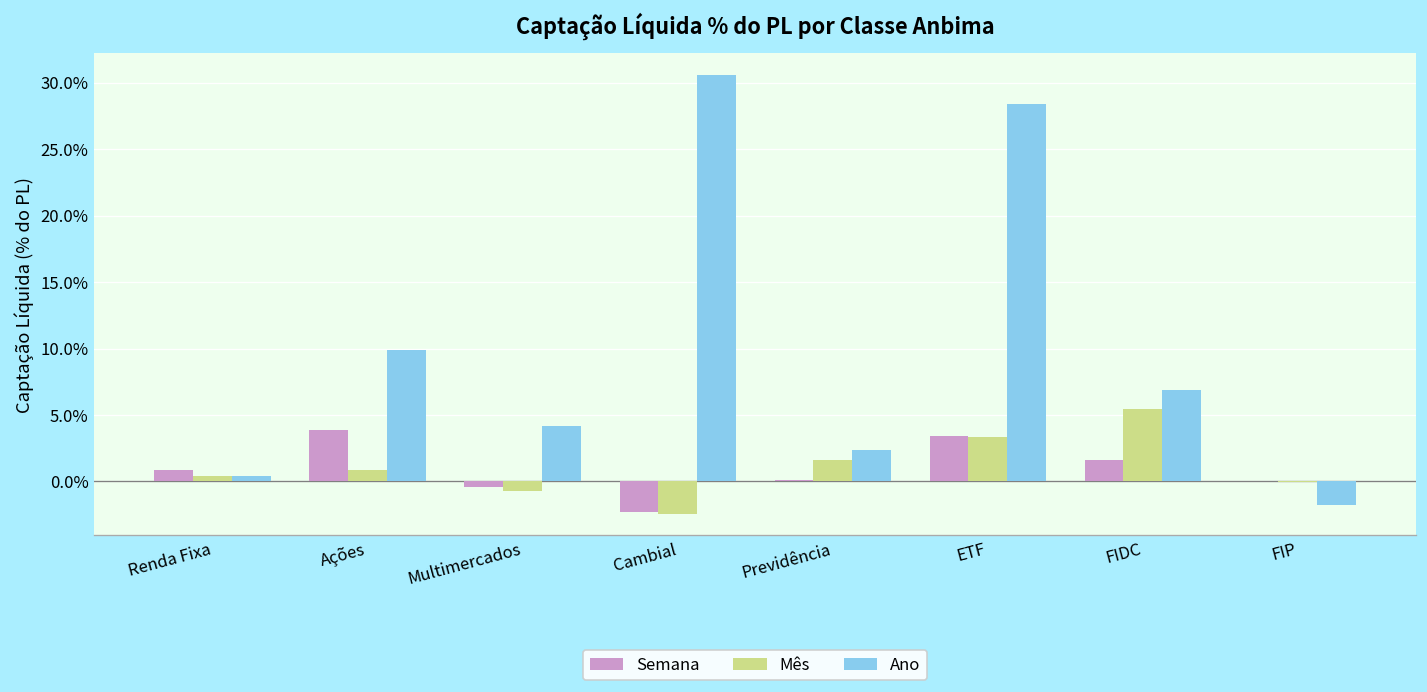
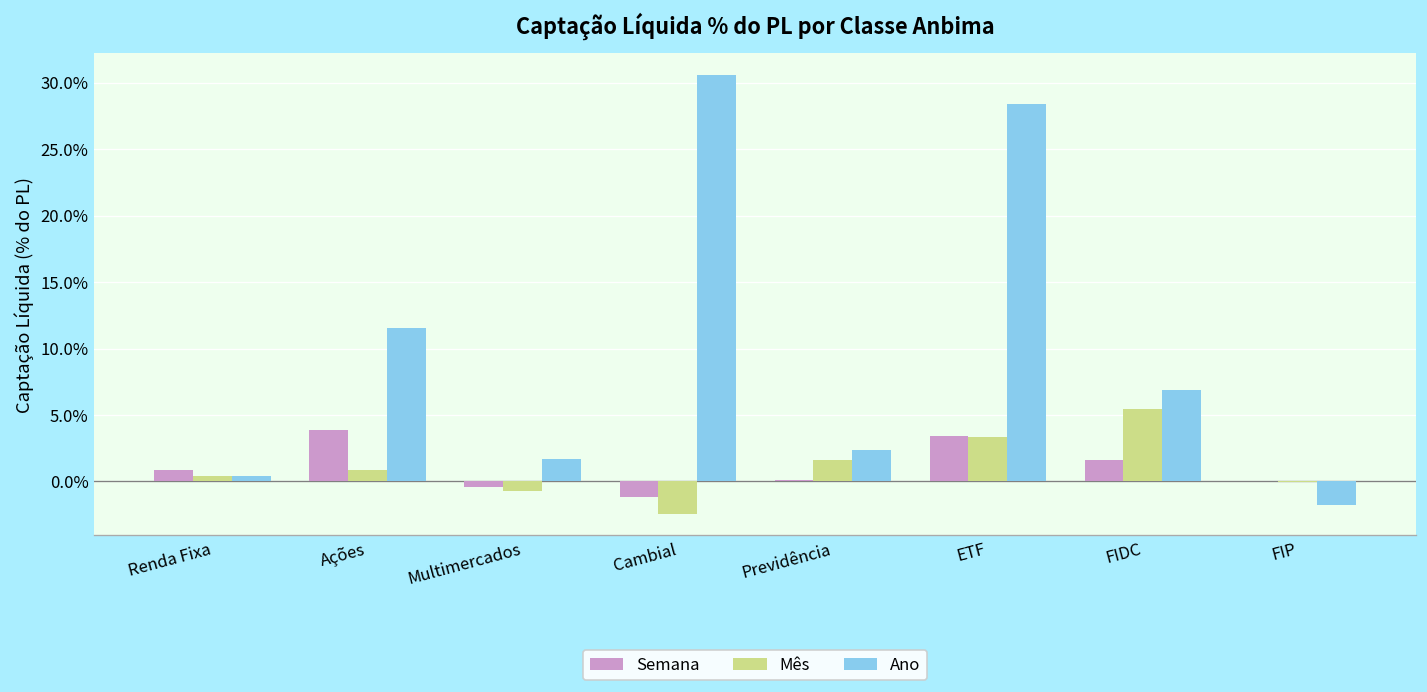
Ano, Ações: 9.9% -> 11.6%
Ano, Multimercados: 4.2% -> 1.7%
Semana, Cambial: -2.3% -> -1.1%
